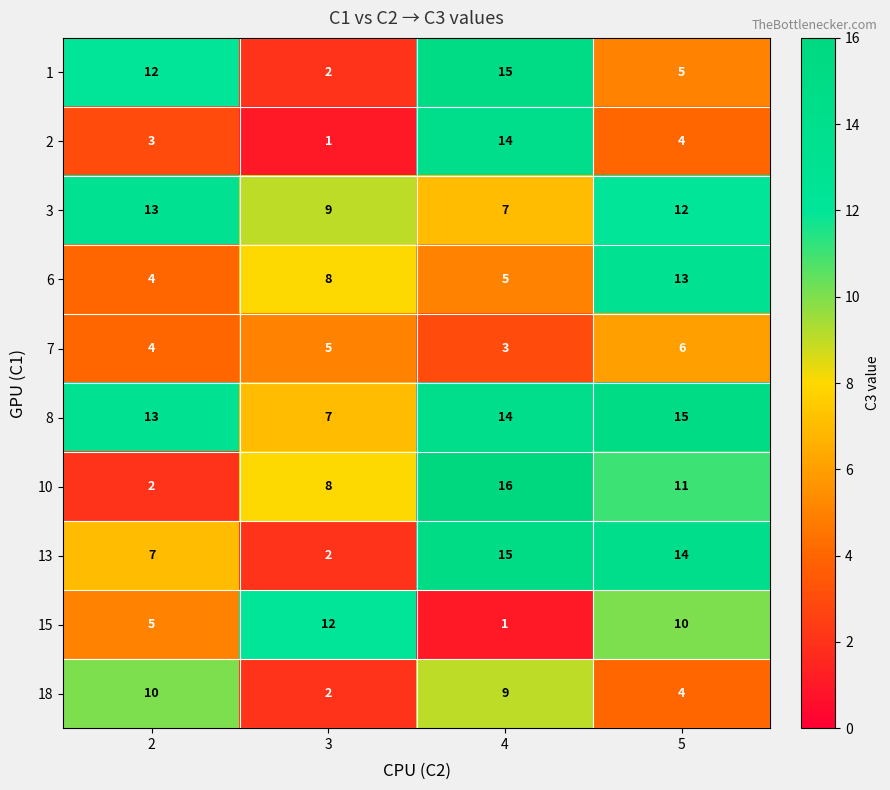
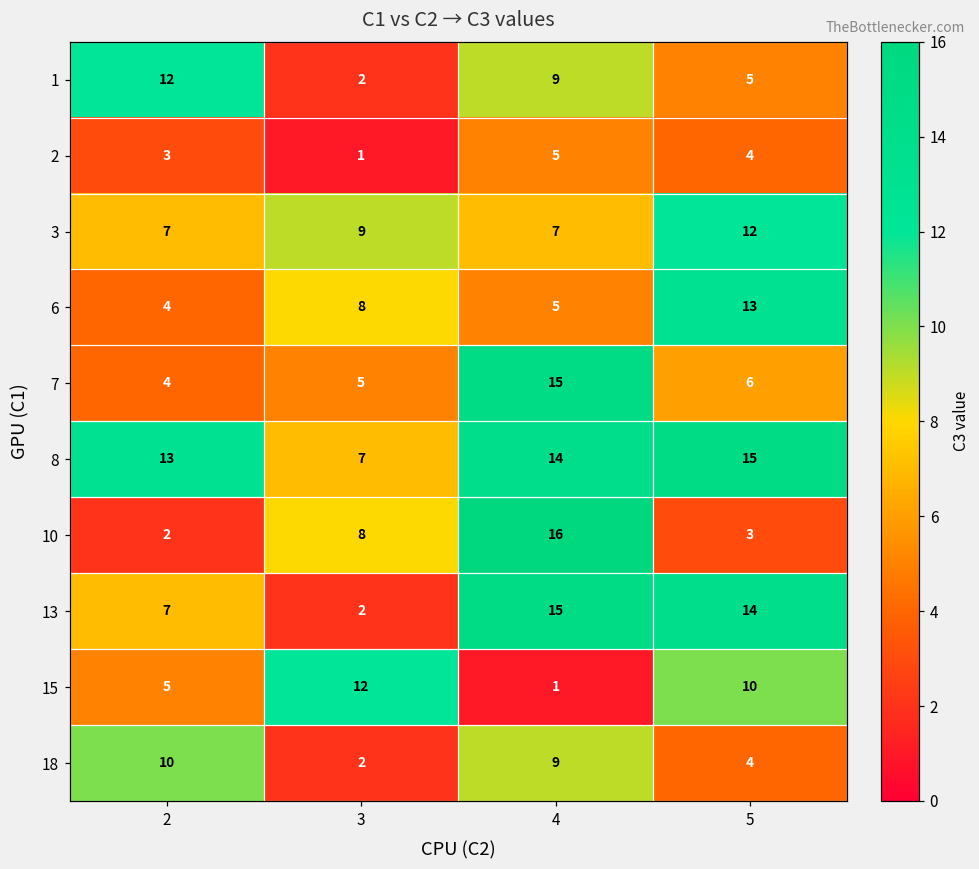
1, 4: 15 -> 9
2, 4: 14 -> 5
3, 2: 13 -> 7
7, 4: 3 -> 15
10, 5: 11 -> 3
